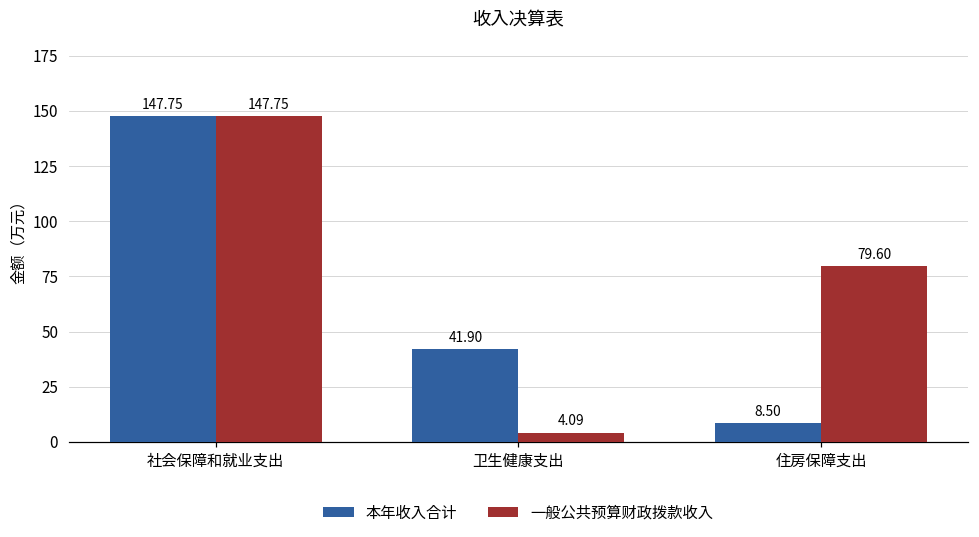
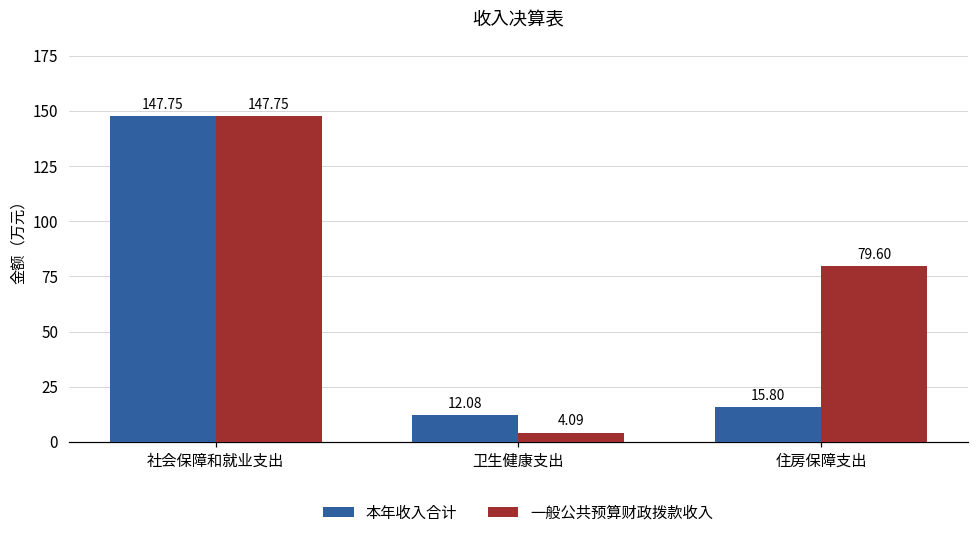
本年收入合计, 卫生健康支出: 41.90 -> 12.08
本年收入合计, 住房保障支出: 8.50 -> 15.80
